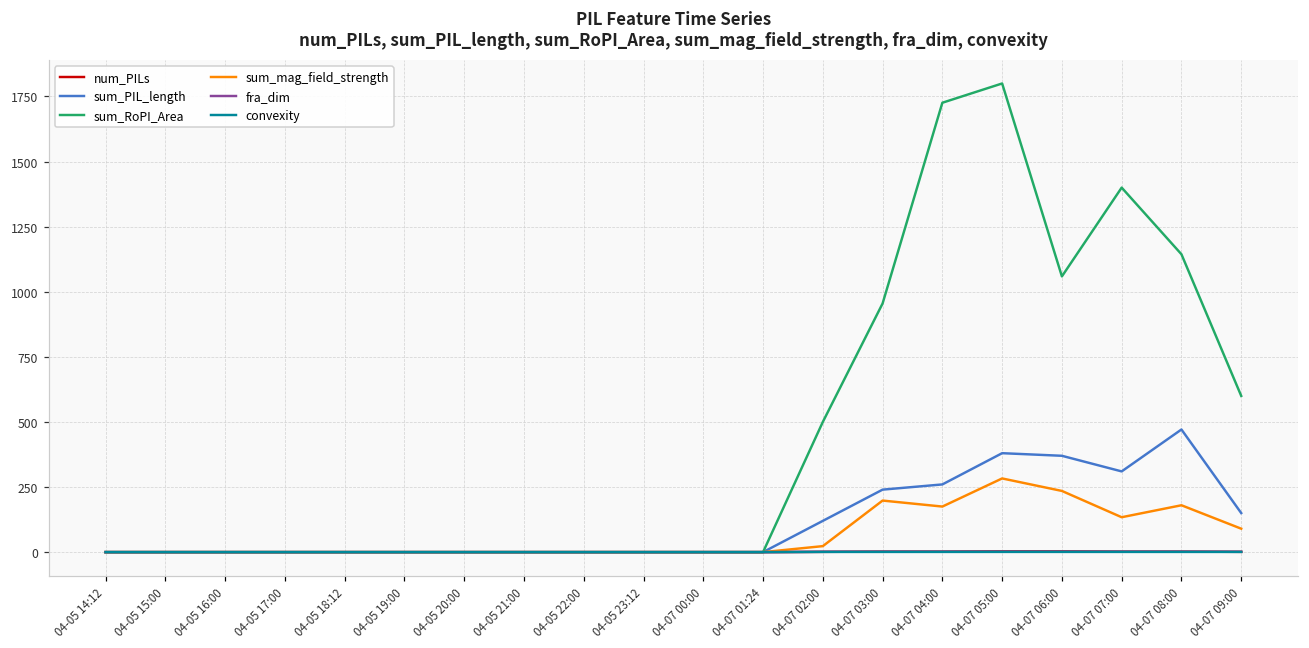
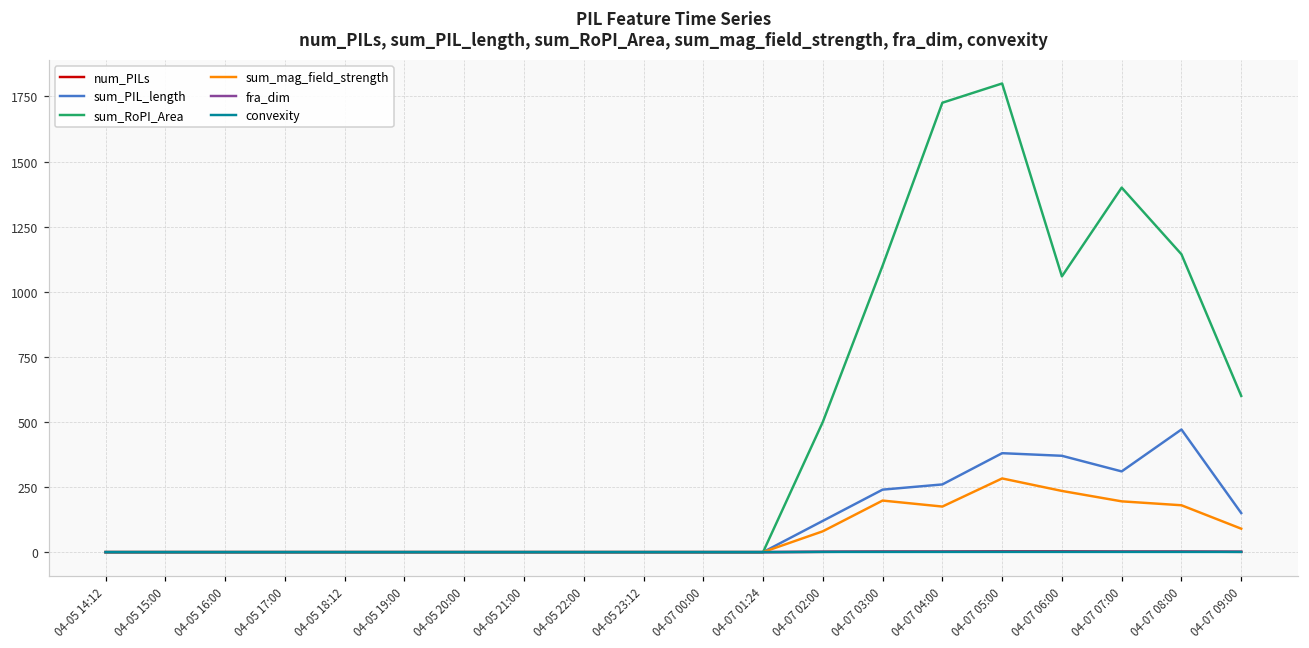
sum_mag_field_strength, 04-07 02:00: 20 -> 80
sum_RoPI_Area, 04-07 03:00: 960 -> 1100
sum_mag_field_strength, 04-07 07:00: 130 -> 200
